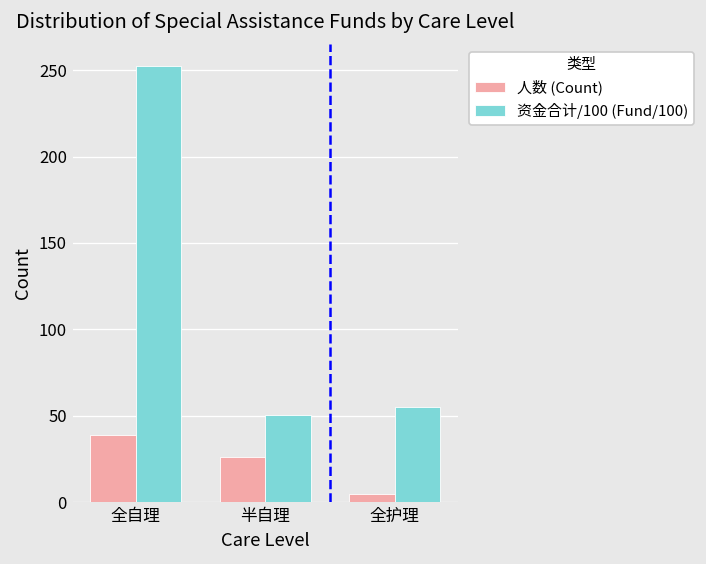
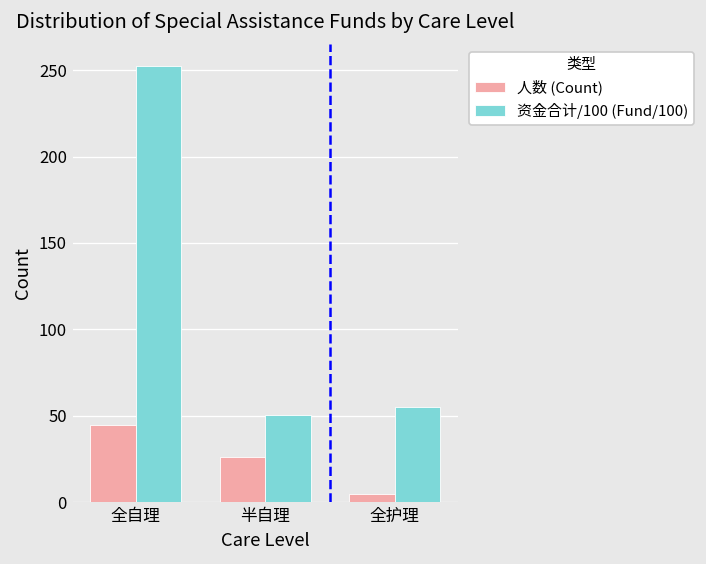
人数 (Count), 全自理: 39 -> 45
